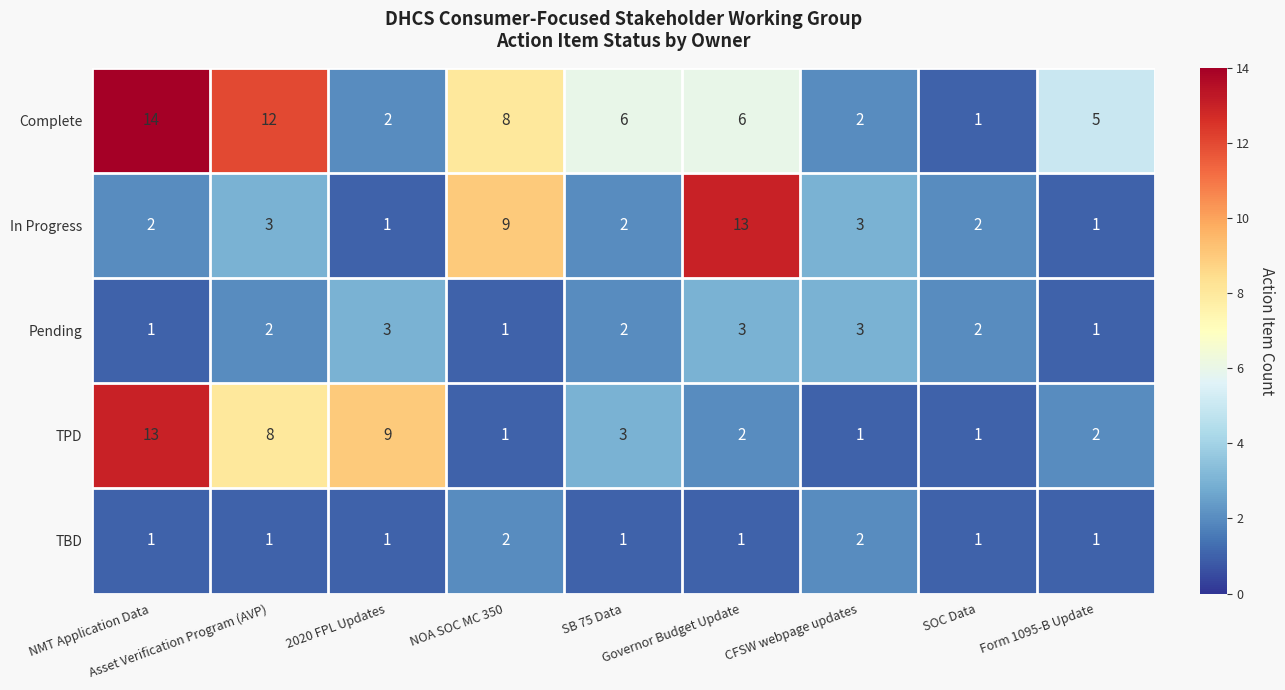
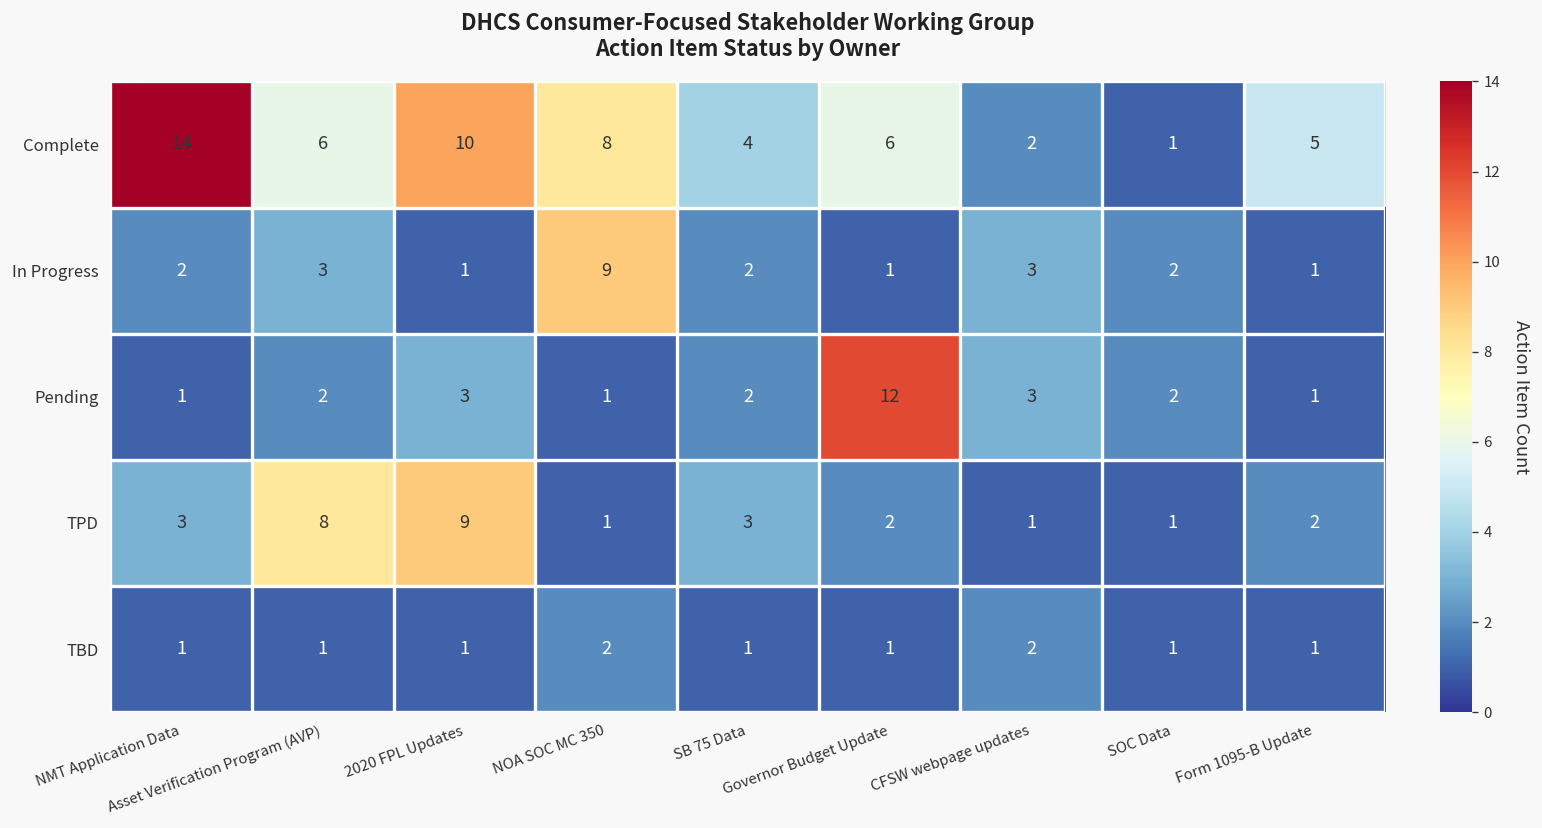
Complete, Asset Verification Program (AVP): 12 -> 6
Complete, 2020 FPL Updates: 2 -> 10
Complete, SB 75 Data: 6 -> 4
In Progress, Governor Budget Update: 13 -> 1
Pending, Governor Budget Update: 3 -> 12
TPD, NMT Application Data: 13 -> 3
